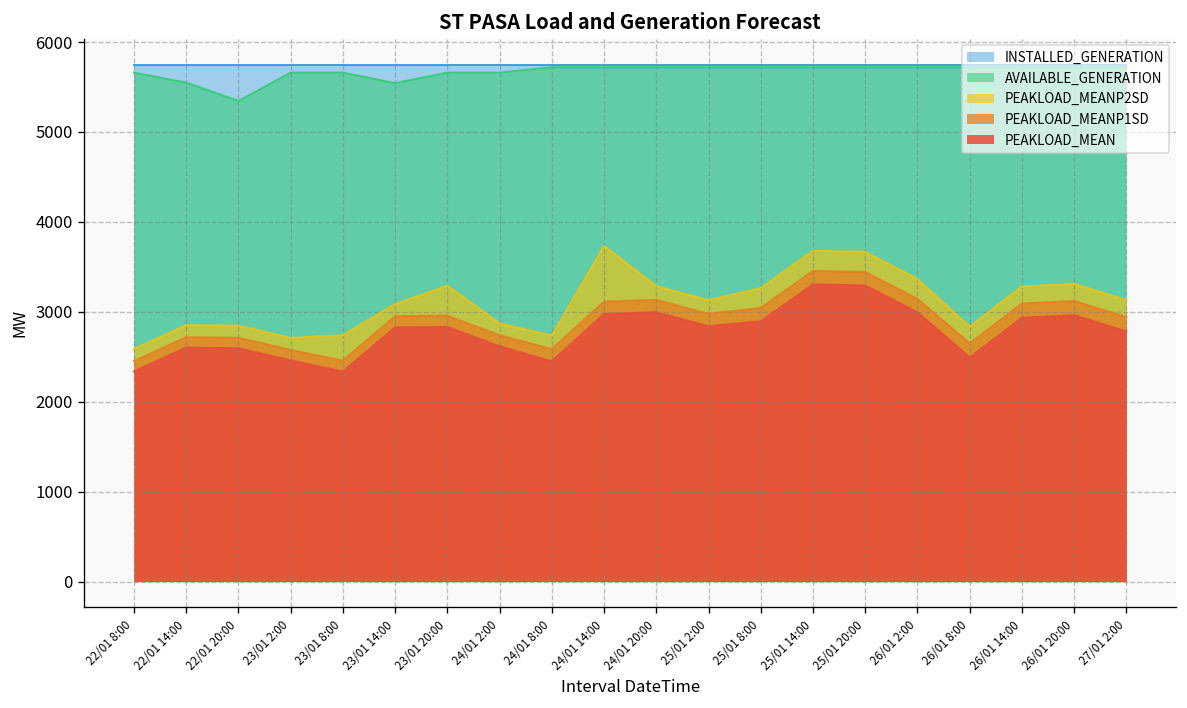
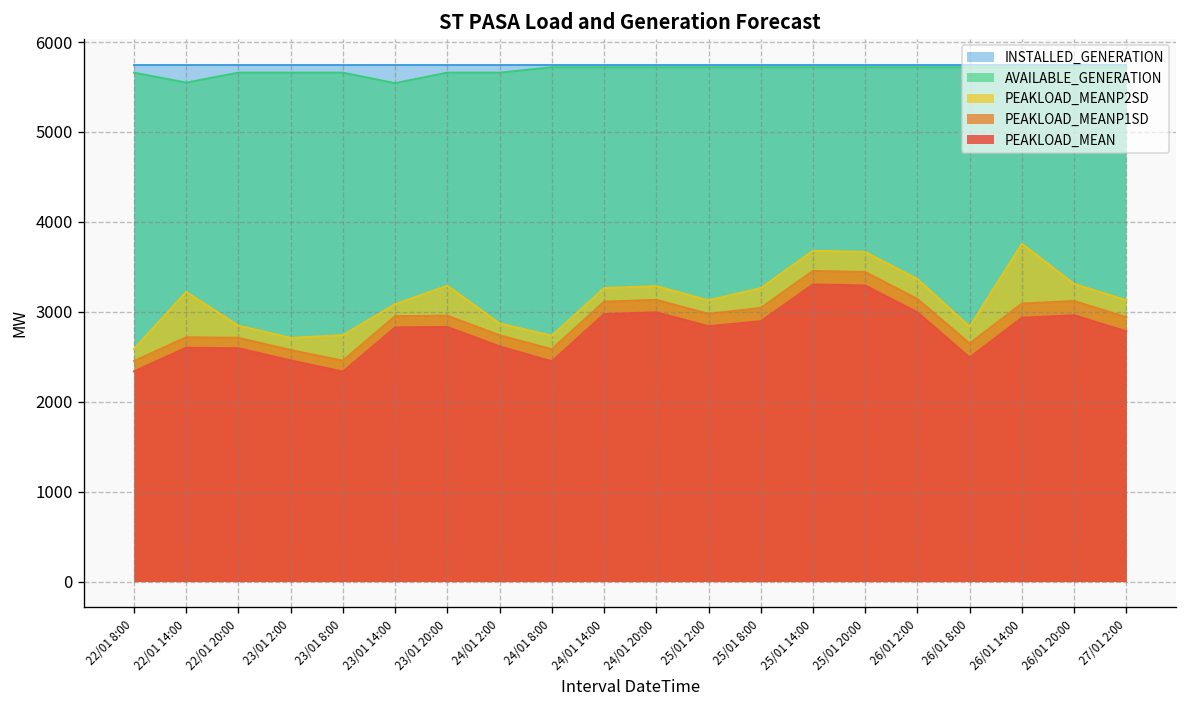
PEAKLOAD_MEANP2SD, 22/01 14:00: 2900 -> 3200
AVAILABLE_GENERATION, 22/01 20:00: 5300 -> 5700
PEAKLOAD_MEANP2SD, 24/01 14:00: 3700 -> 3300
PEAKLOAD_MEANP2SD, 26/01 14:00: 3300 -> 3800
